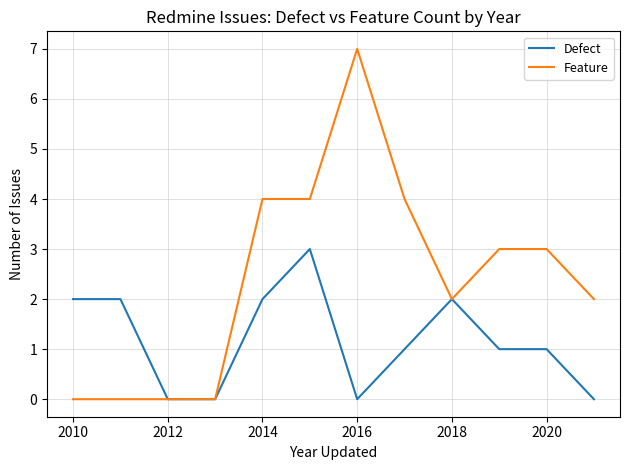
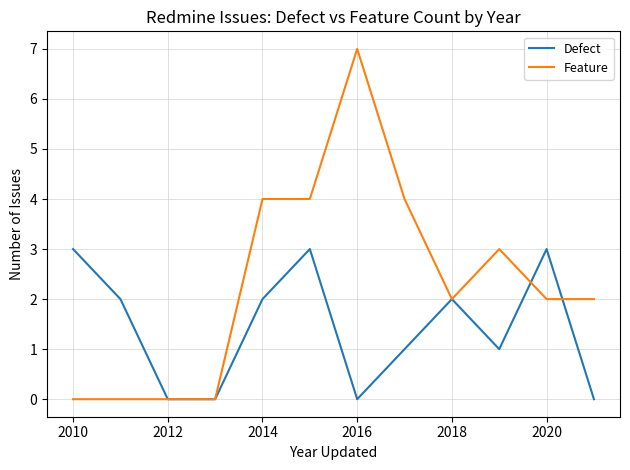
Defect, 2010: 2 -> 3
Defect, 2020: 1 -> 3
Feature, 2020: 3 -> 2
